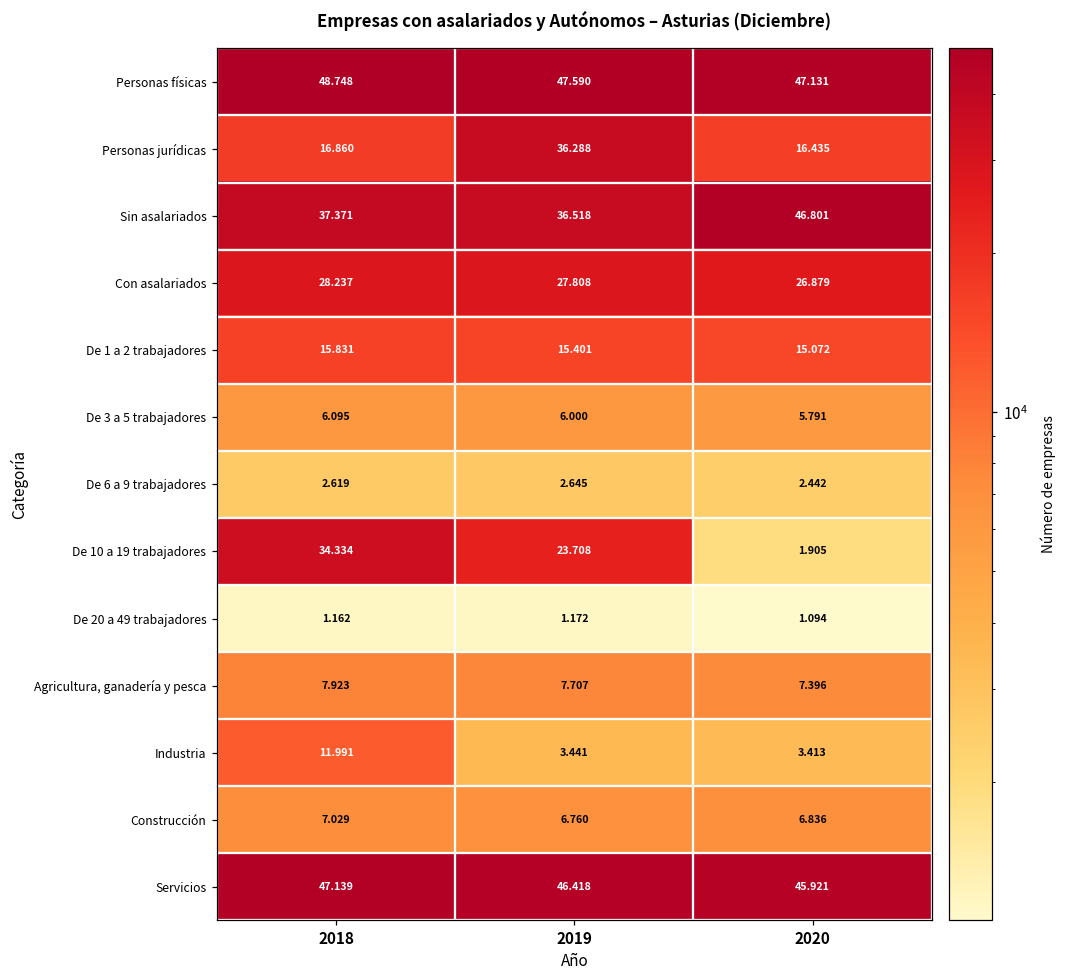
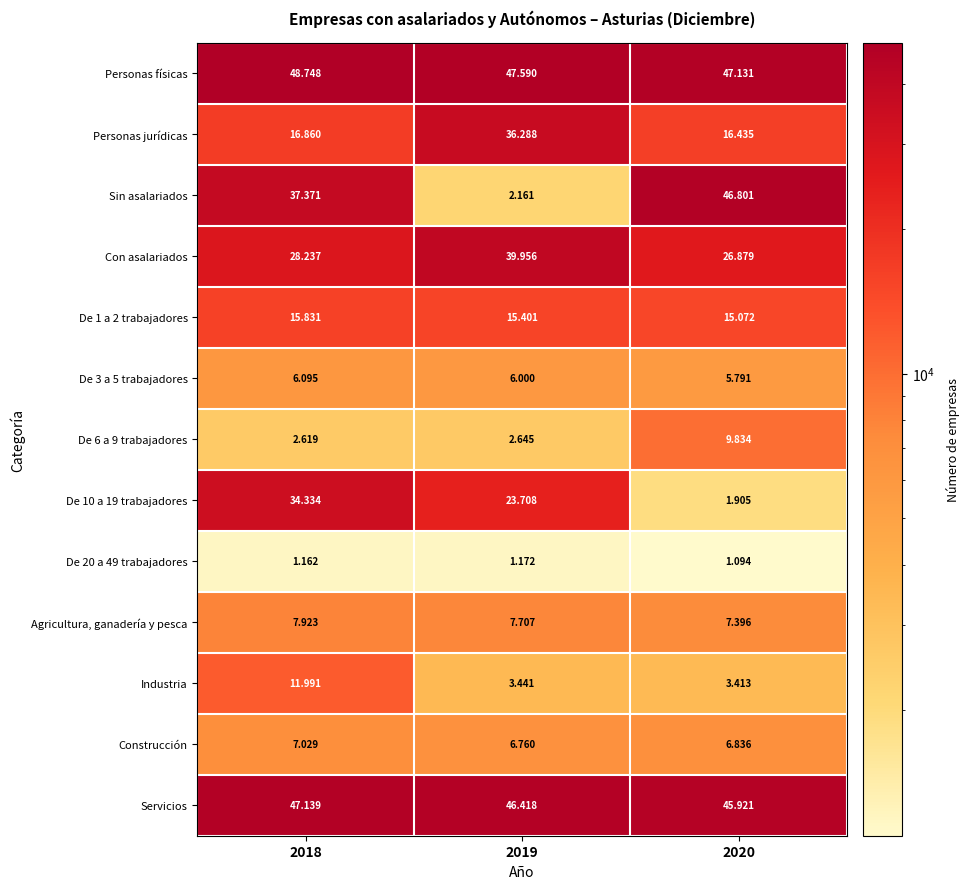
Sin asalariados, 2019: 36.518 -> 2.161
Con asalariados, 2019: 27.808 -> 39.956
De 6 a 9 trabajadores, 2020: 2.442 -> 9.834
